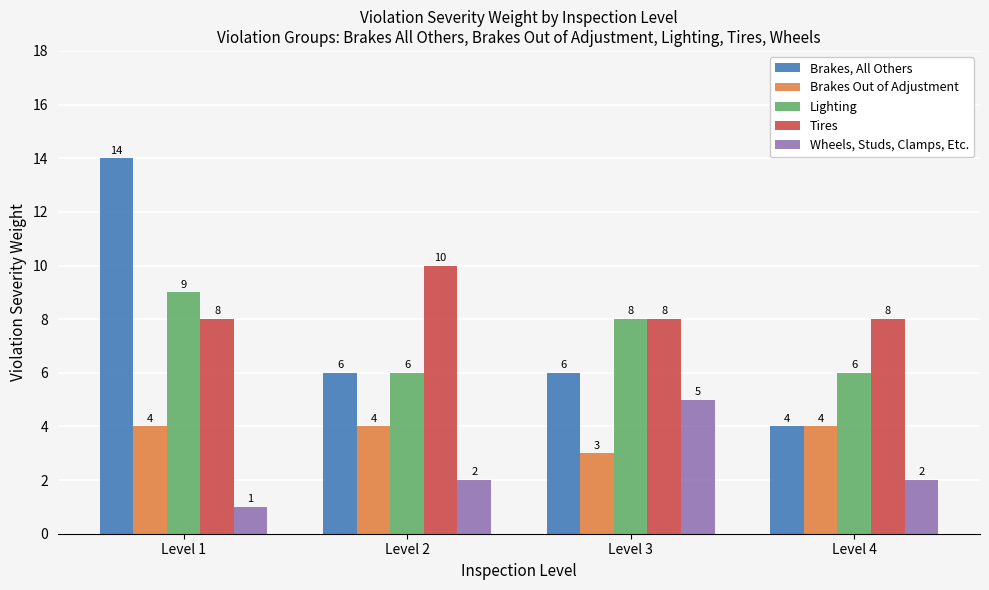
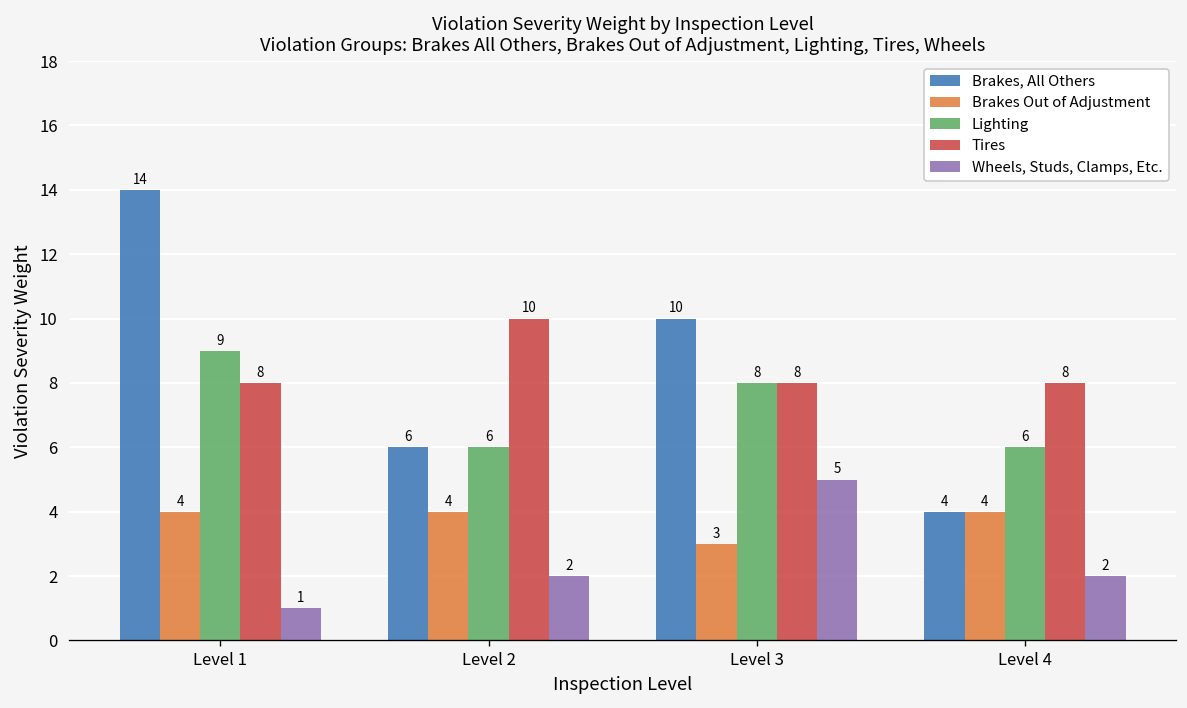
Brakes, All Others, Level 3: 6 -> 10
